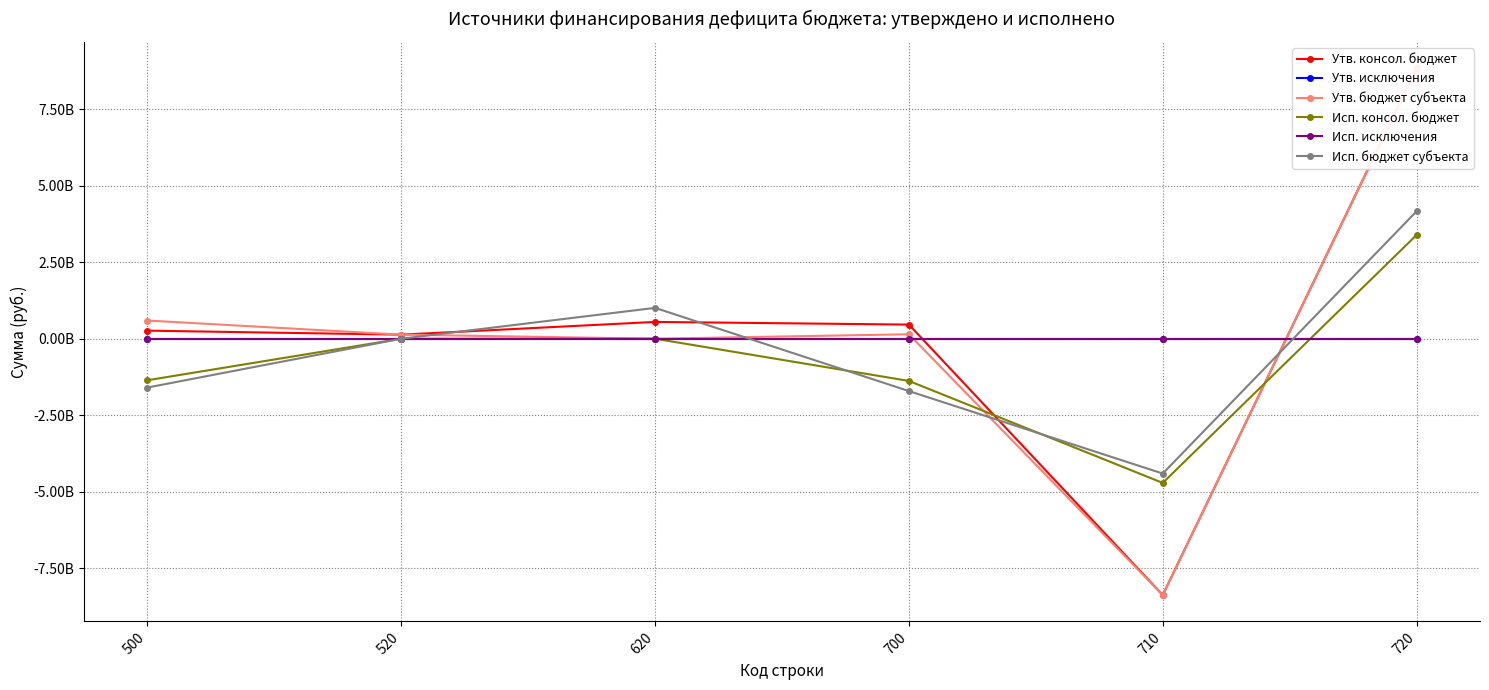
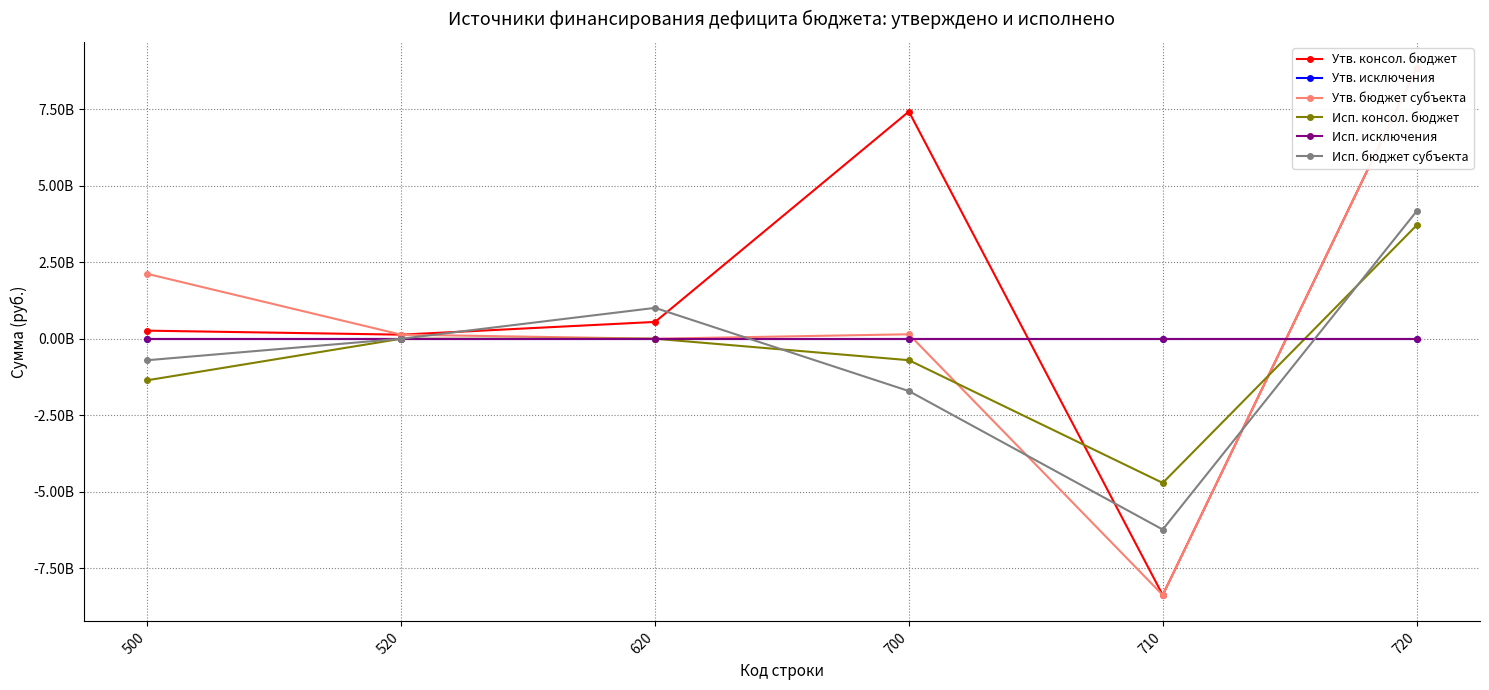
Утв. бюджет субъекта, 500: 600000000 -> 2100000000
Исп. бюджет субъекта, 500: -1600000000 -> -700000000
Утв. консол. бюджет, 700: 500000000 -> 7400000000
Исп. консол. бюджет, 700: -1400000000 -> -700000000
Исп. бюджет субъекта, 710: -4400000000 -> -6200000000
Исп. консол. бюджет, 720: 3400000000 -> 3700000000
